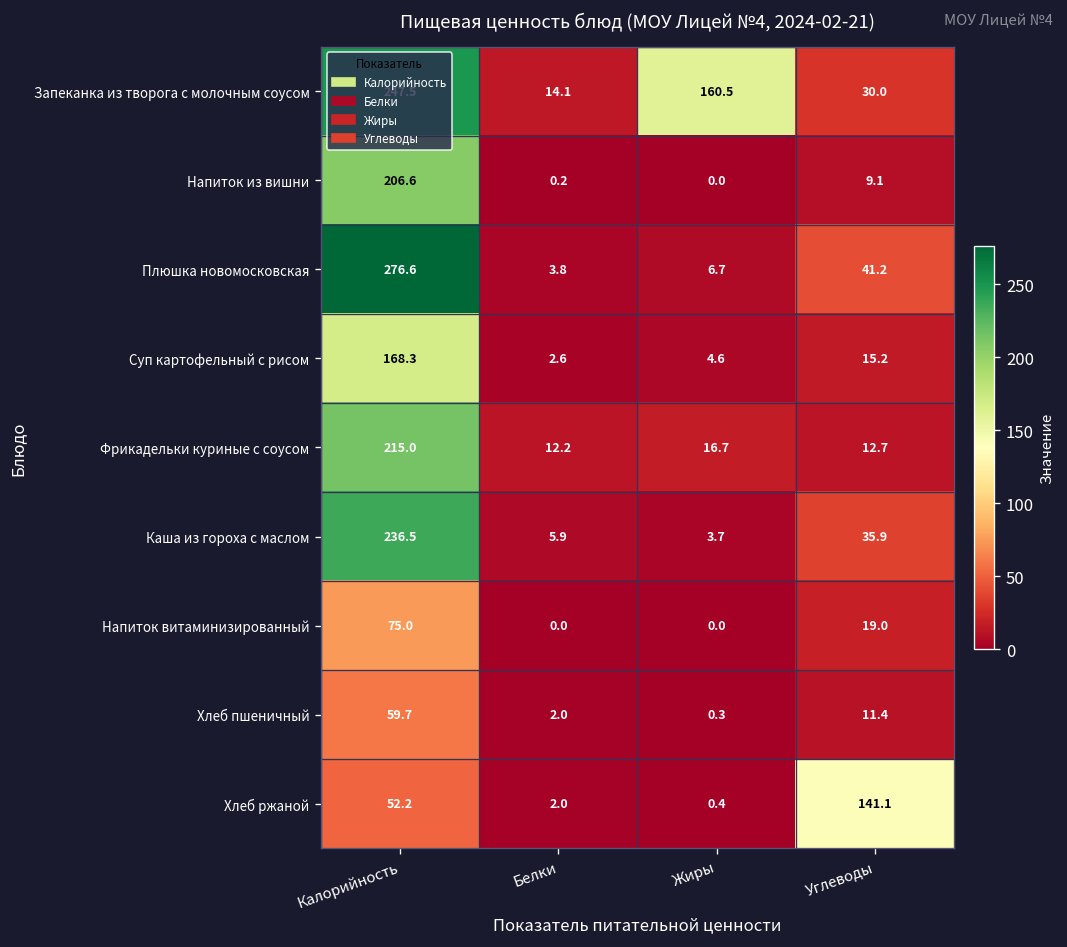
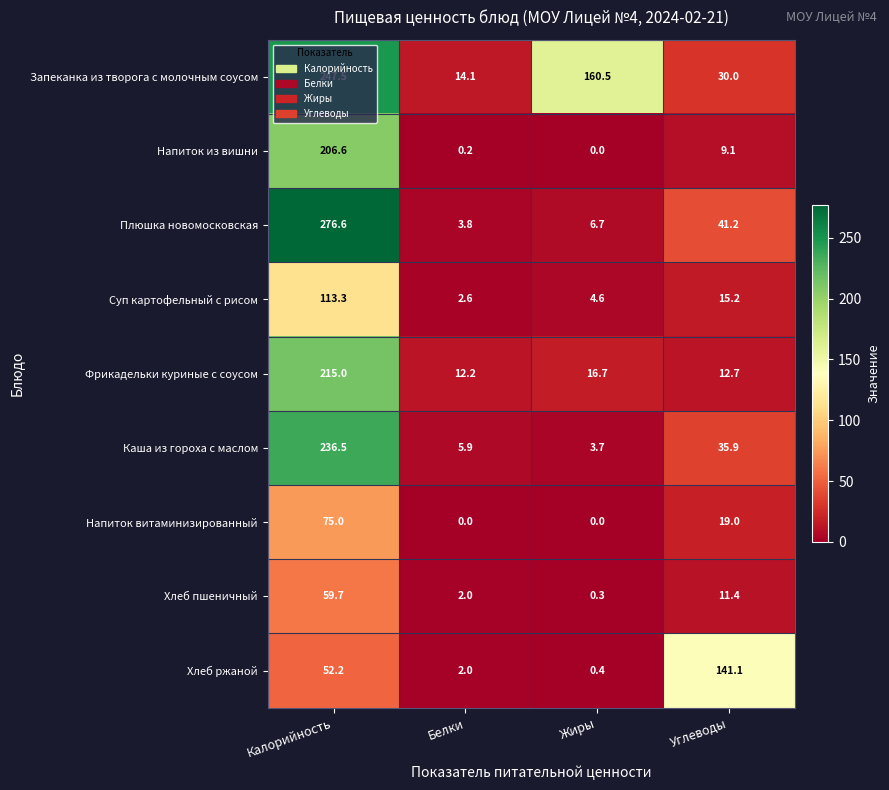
Суп картофельный с рисом, Калорийность: 168.3 -> 113.3
